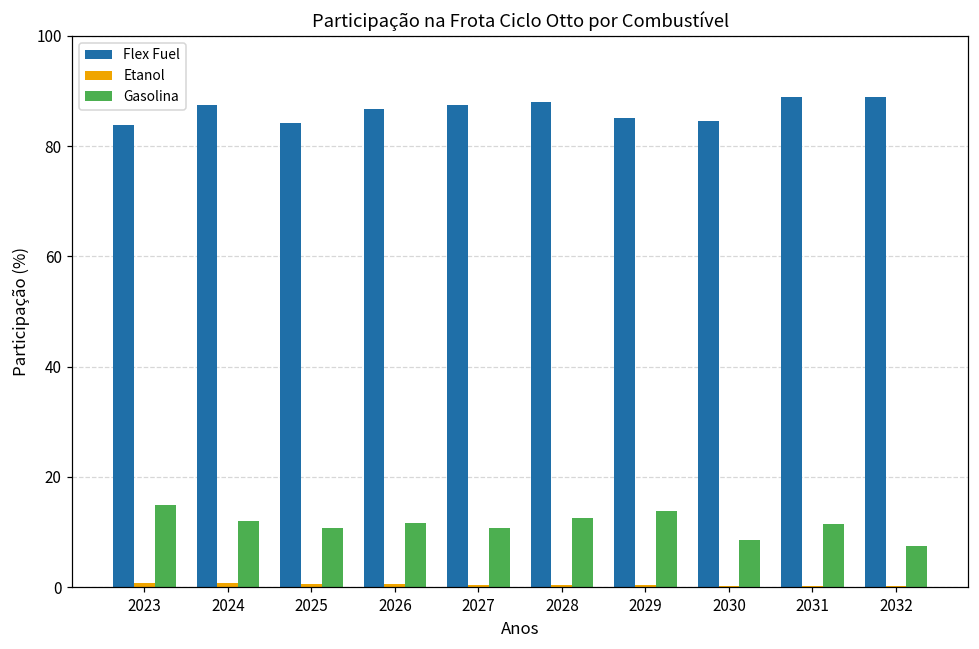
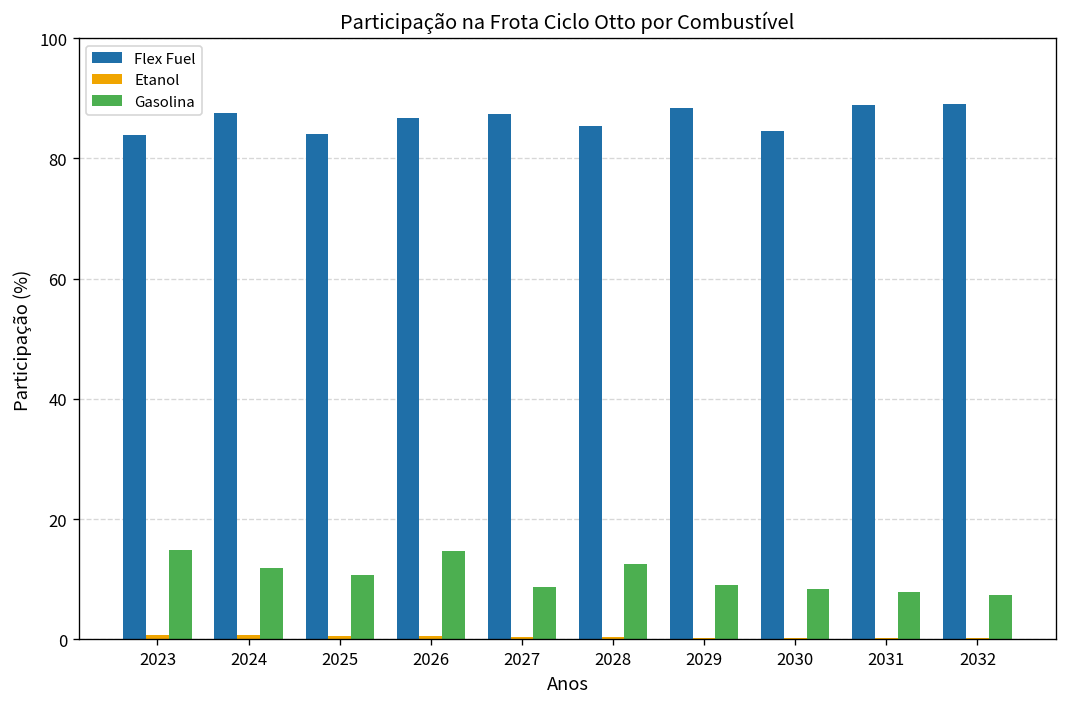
Gasolina, 2026: 12 -> 15
Gasolina, 2027: 11 -> 9
Flex Fuel, 2028: 88 -> 85
Flex Fuel, 2029: 85 -> 88
Gasolina, 2029: 14 -> 9
Gasolina, 2031: 11 -> 8
